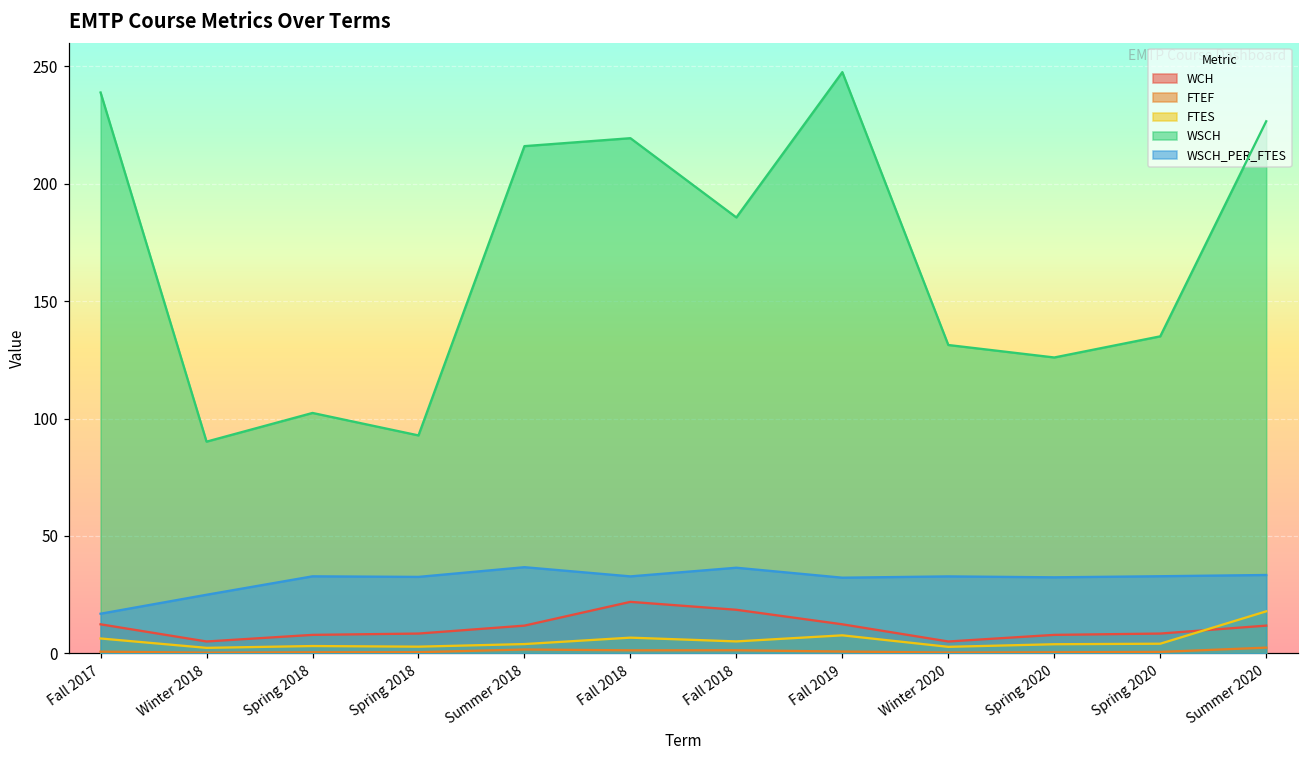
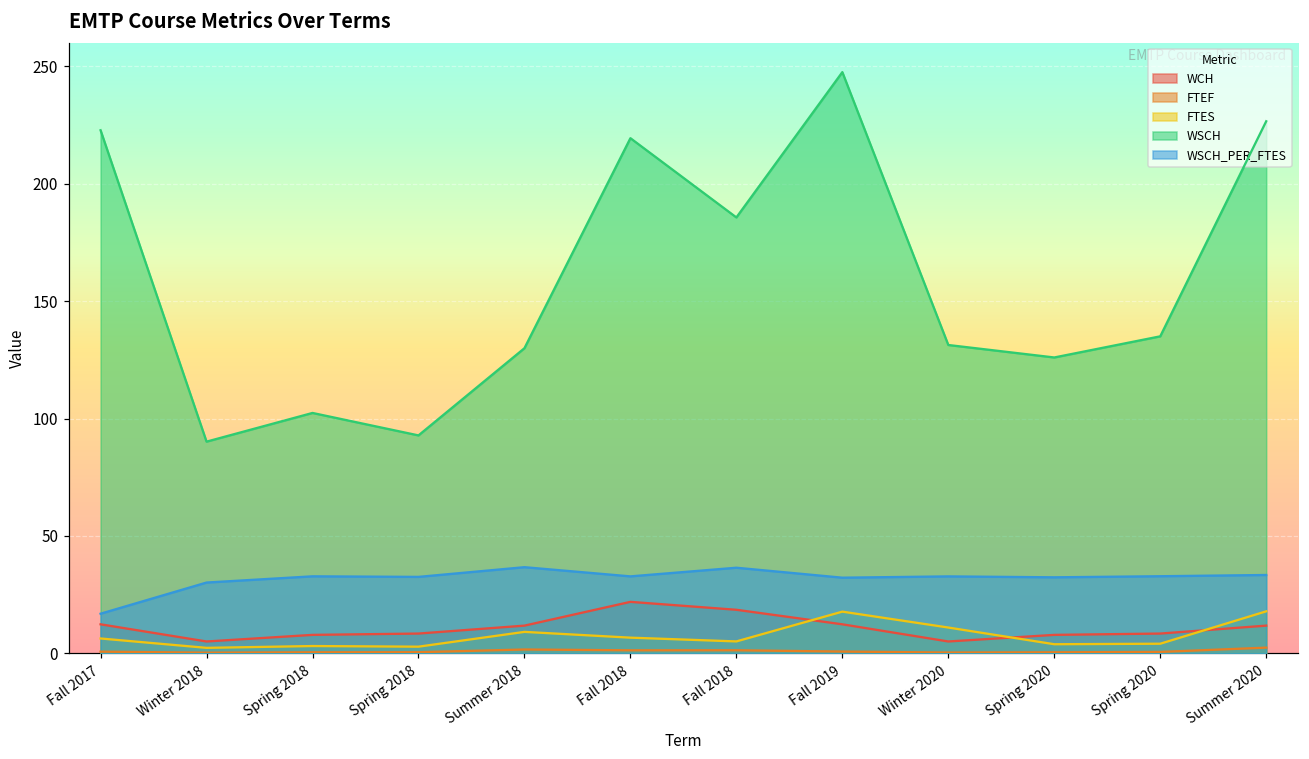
WSCH, Fall 2017: 239 -> 223
WSCH_PER_FTES, Winter 2018: 25 -> 30
FTES, Summer 2018: 4 -> 9
WSCH, Summer 2018: 216 -> 130
FTES, Fall 2019: 8 -> 18
FTES, Winter 2020: 3 -> 11
